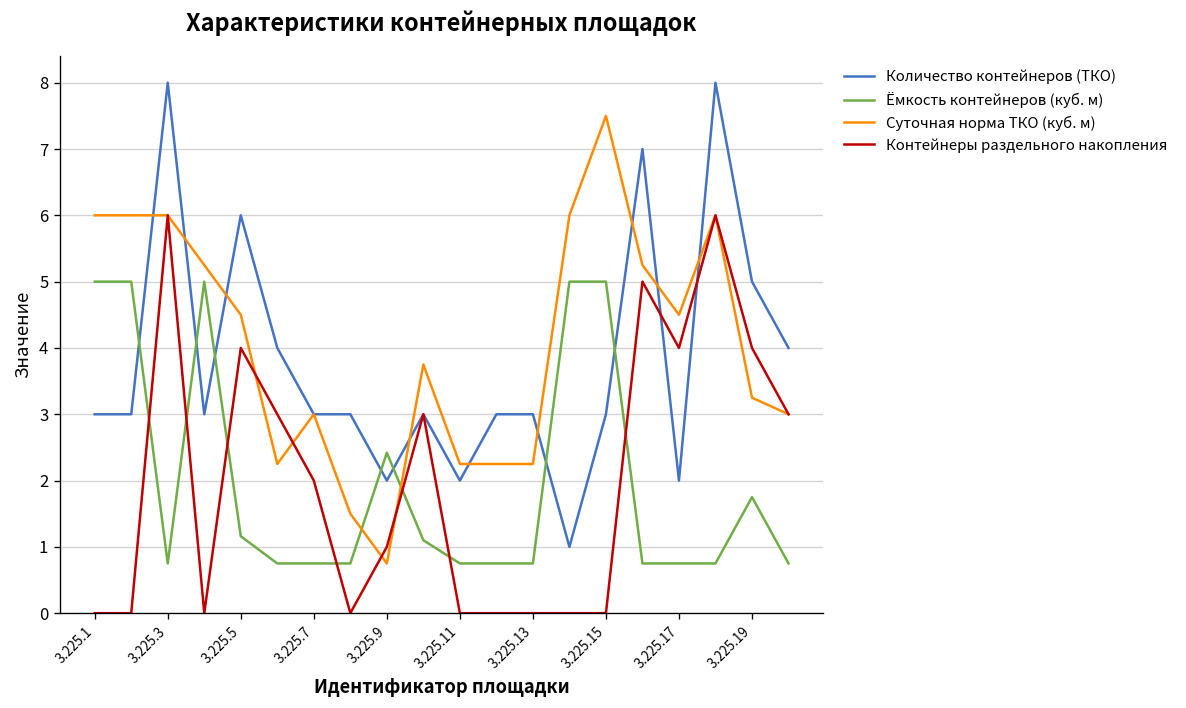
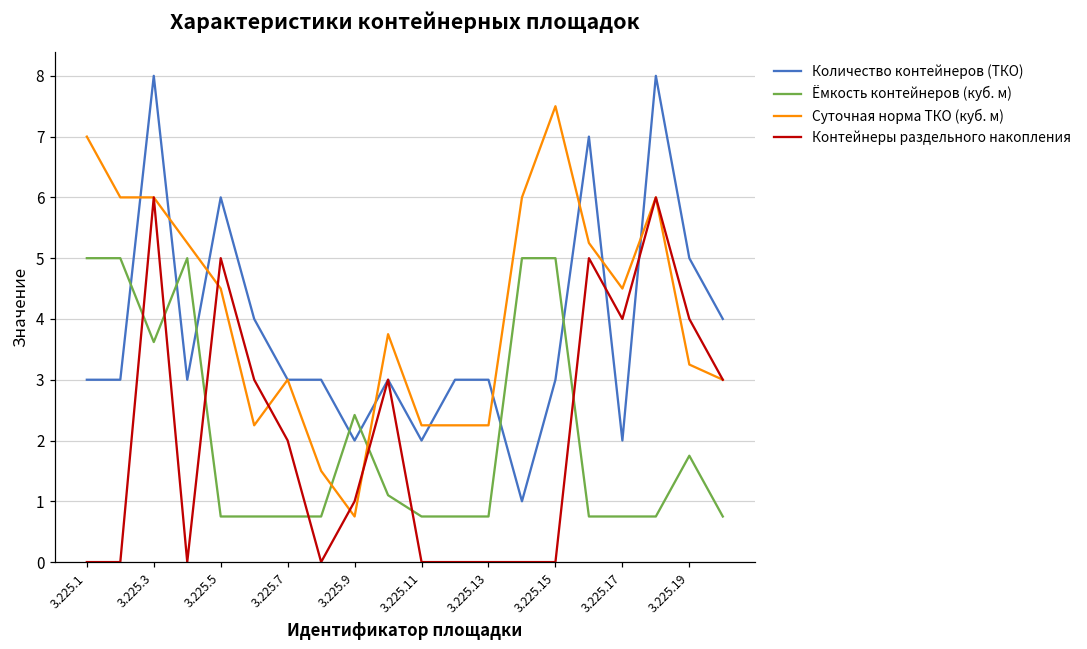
Суточная норма ТКО (куб. м), 3.225.1: 6 -> 7
Ёмкость контейнеров (куб. м), 3.225.3: 0.8 -> 3.6
Ёмкость контейнеров (куб. м), 3.225.5: 1.2 -> 0.8
Контейнеры раздельного накопления, 3.225.5: 4 -> 5
